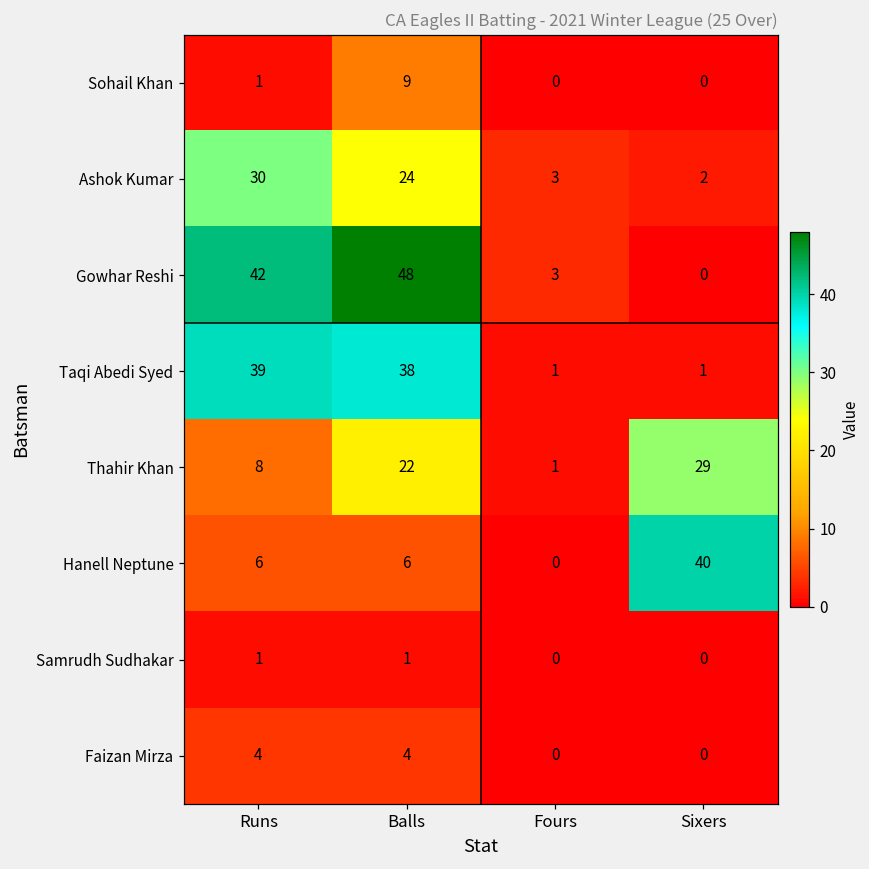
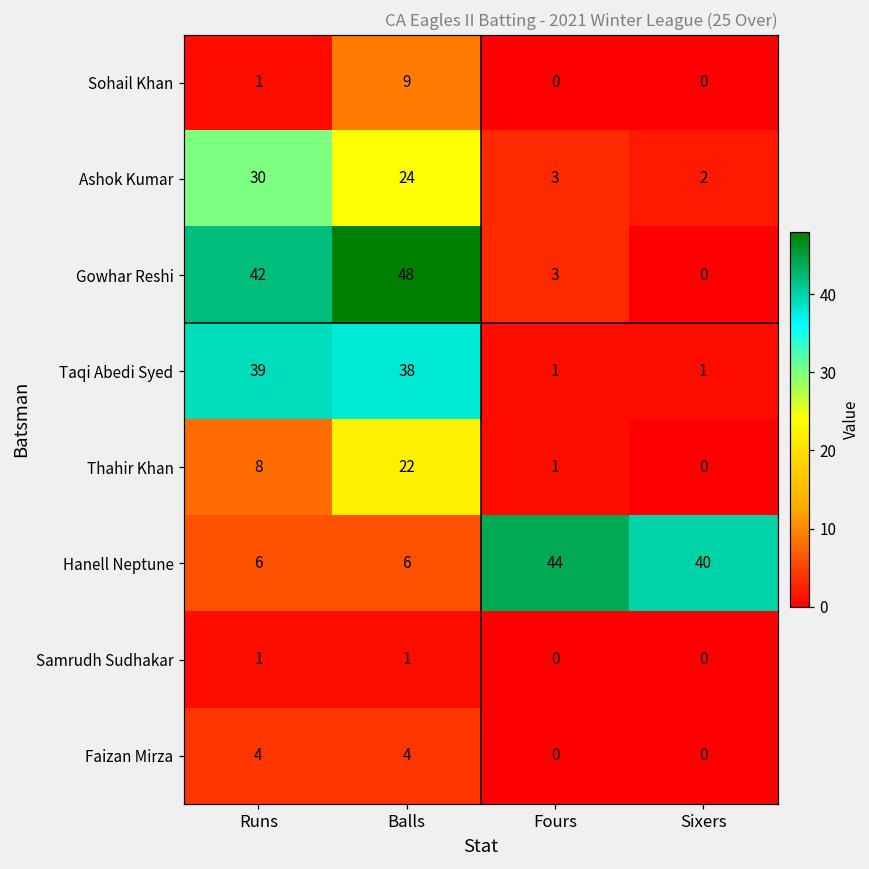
Thahir Khan, Sixers: 29 -> 0
Hanell Neptune, Fours: 0 -> 44
